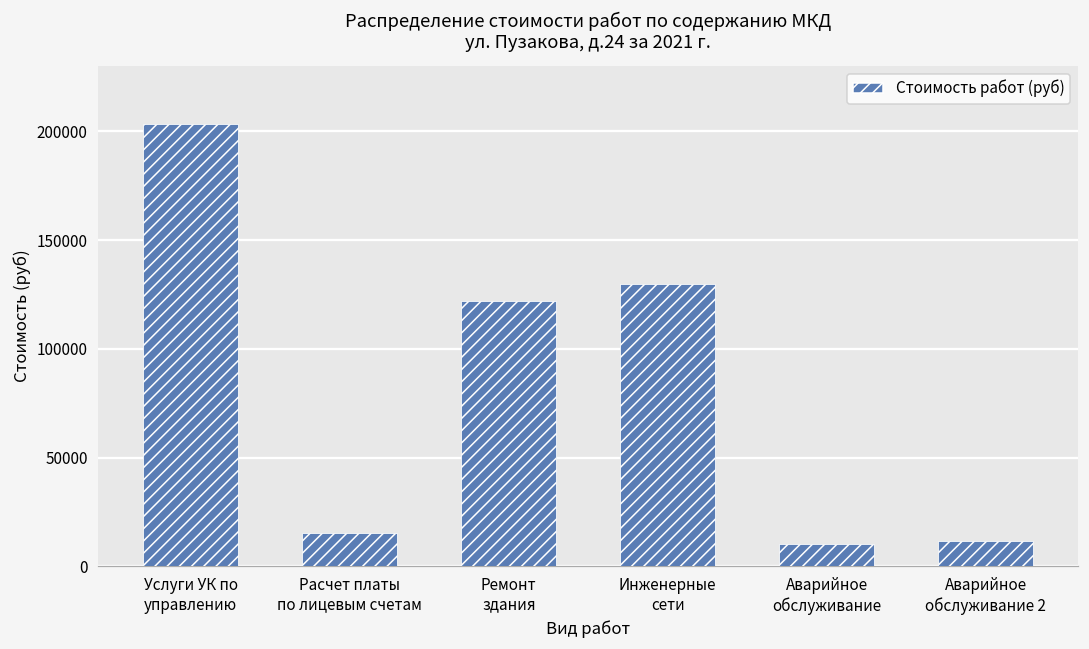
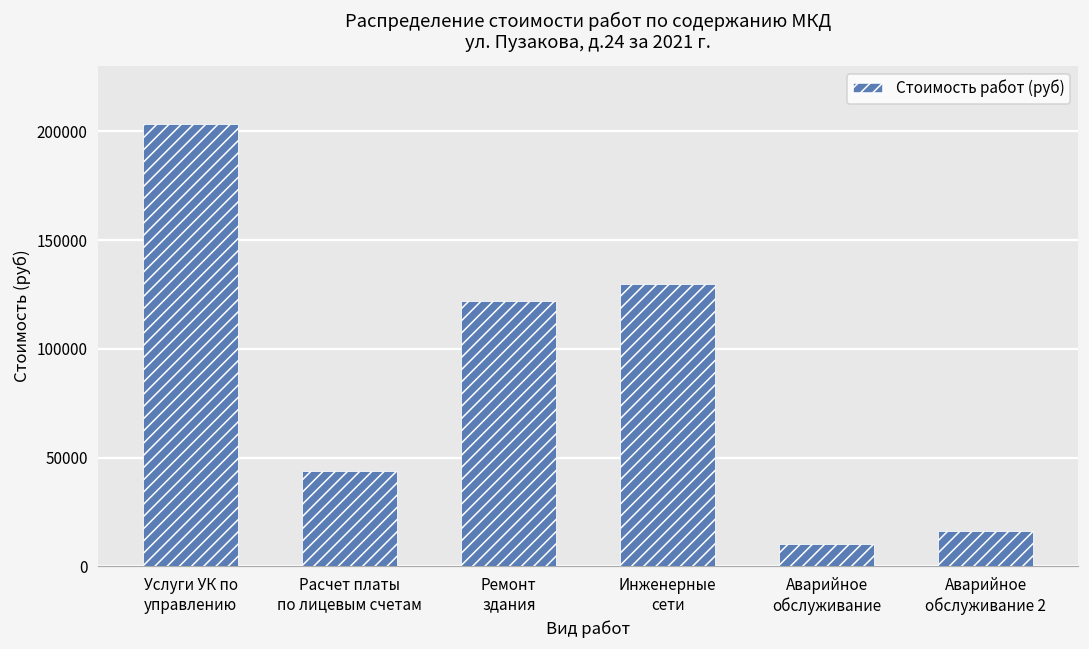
Расчет платы по лицевым счетам: 15000 -> 44000
Аварийное обслуживание 2: 12000 -> 16000
